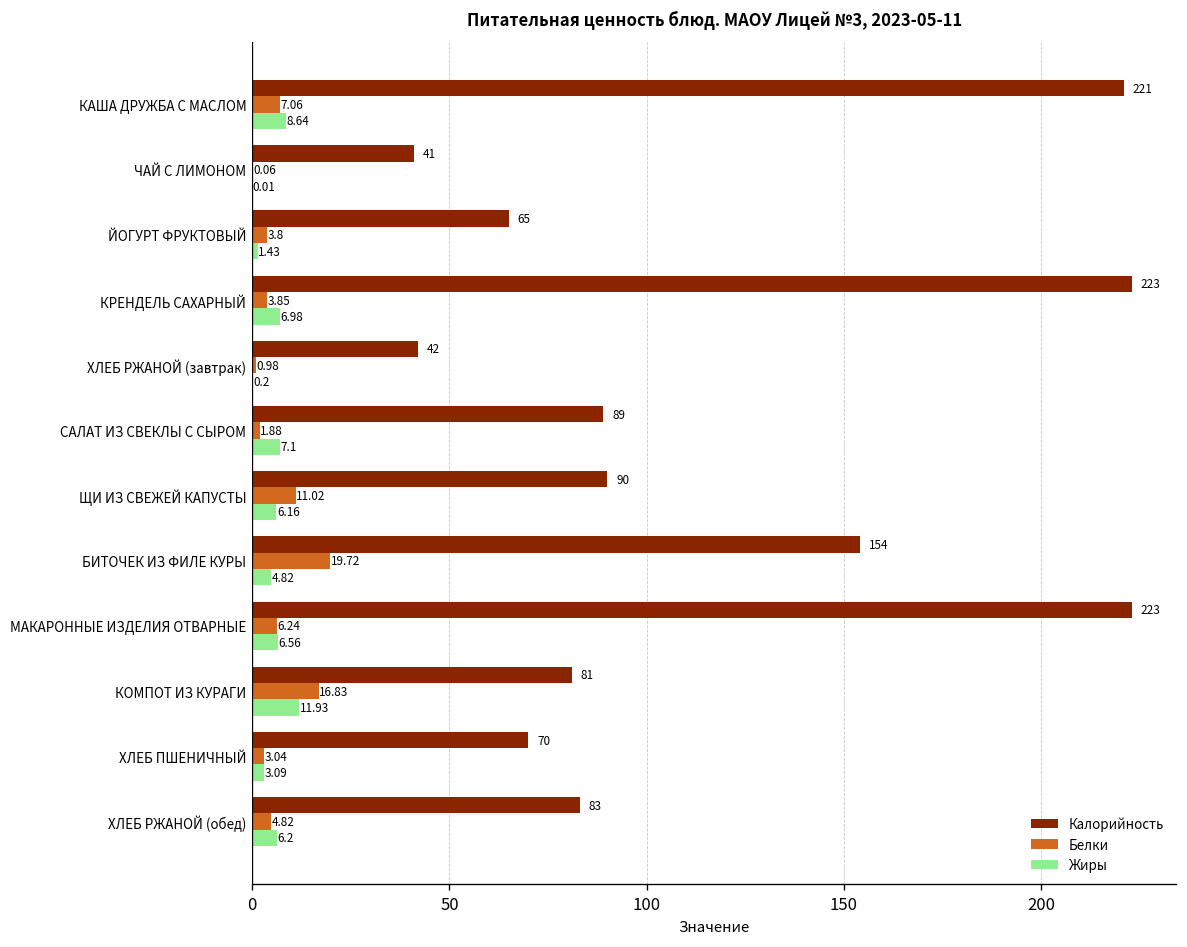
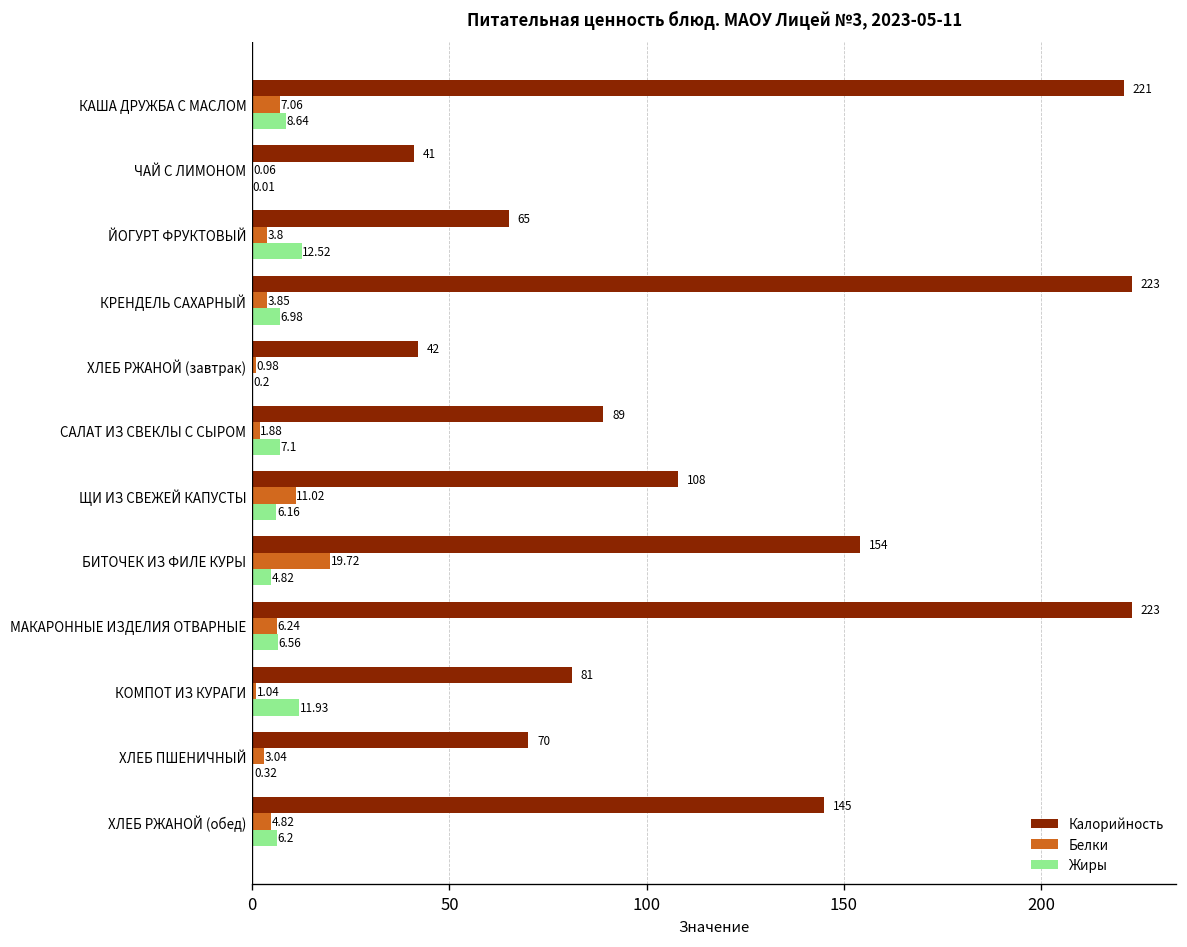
Жиры, ЙОГУРТ ФРУКТОВЫЙ: 1.43 -> 12.52
Калорийность, ЩИ ИЗ СВЕЖЕЙ КАПУСТЫ: 90 -> 108
Белки, КОМПОТ ИЗ КУРАГИ: 16.83 -> 1.04
Жиры, ХЛЕБ ПШЕНИЧНЫЙ: 3.09 -> 0.32
Калорийность, ХЛЕБ РЖАНОЙ (обед): 83 -> 145
